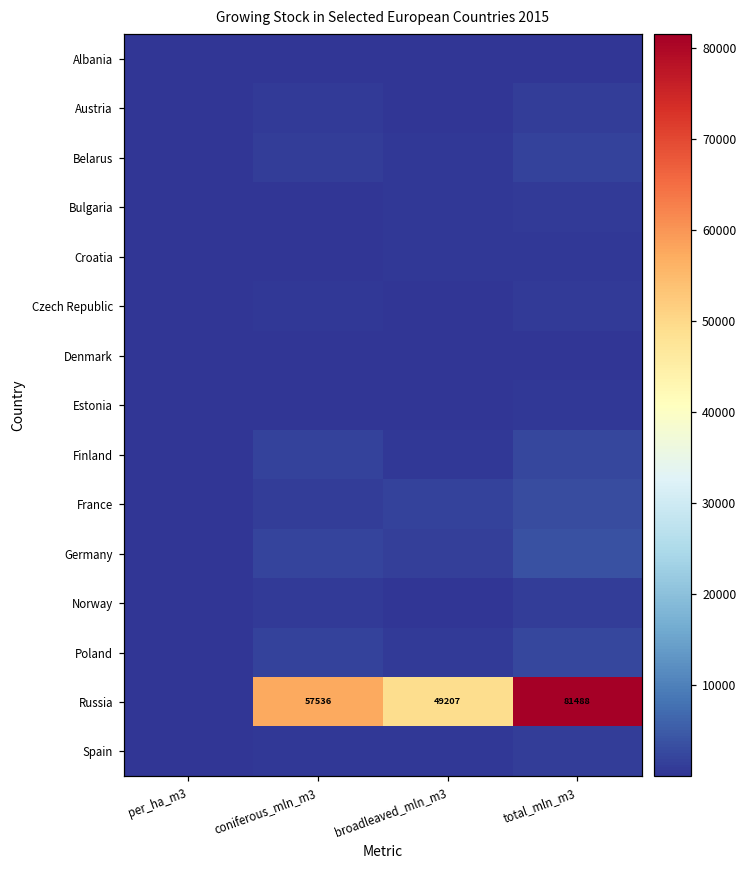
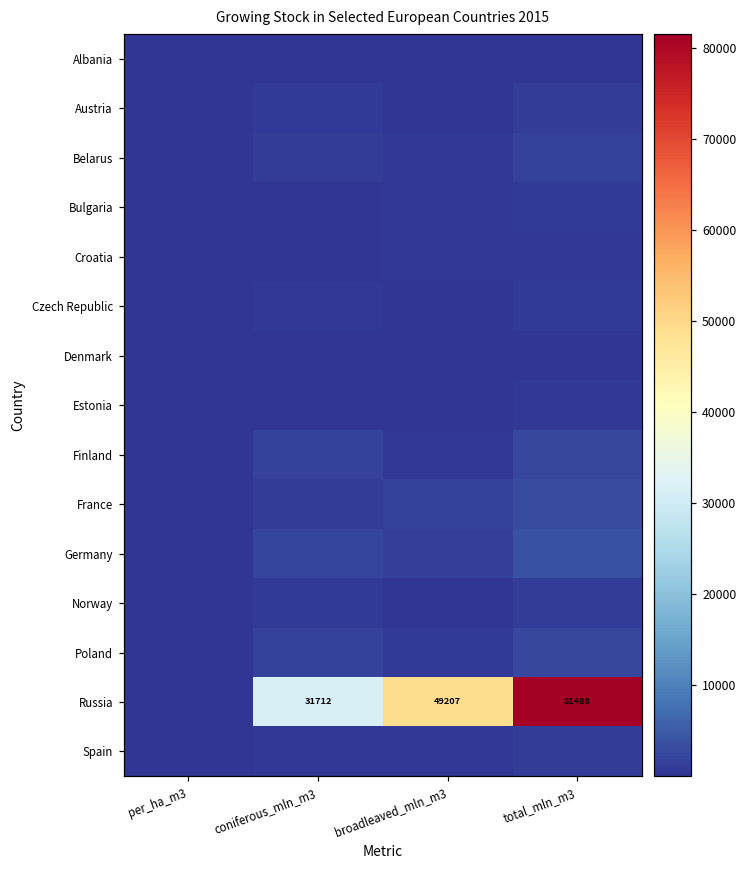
Russia, coniferous_mln_m3: 57536 -> 31712
